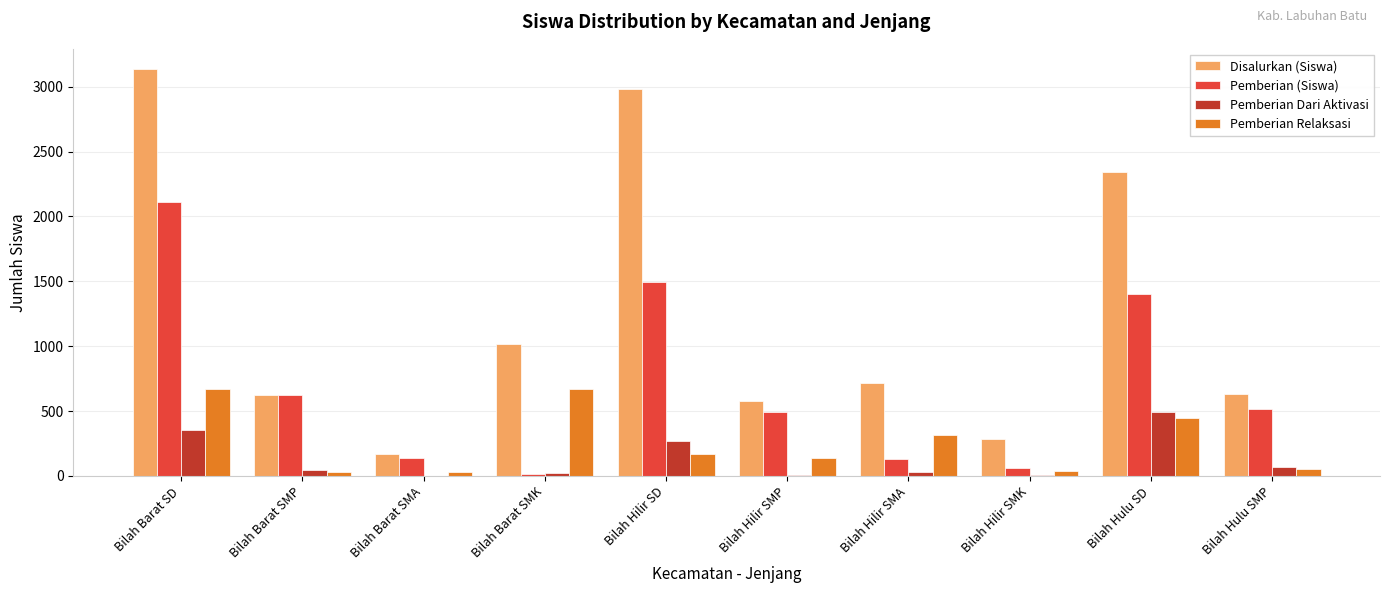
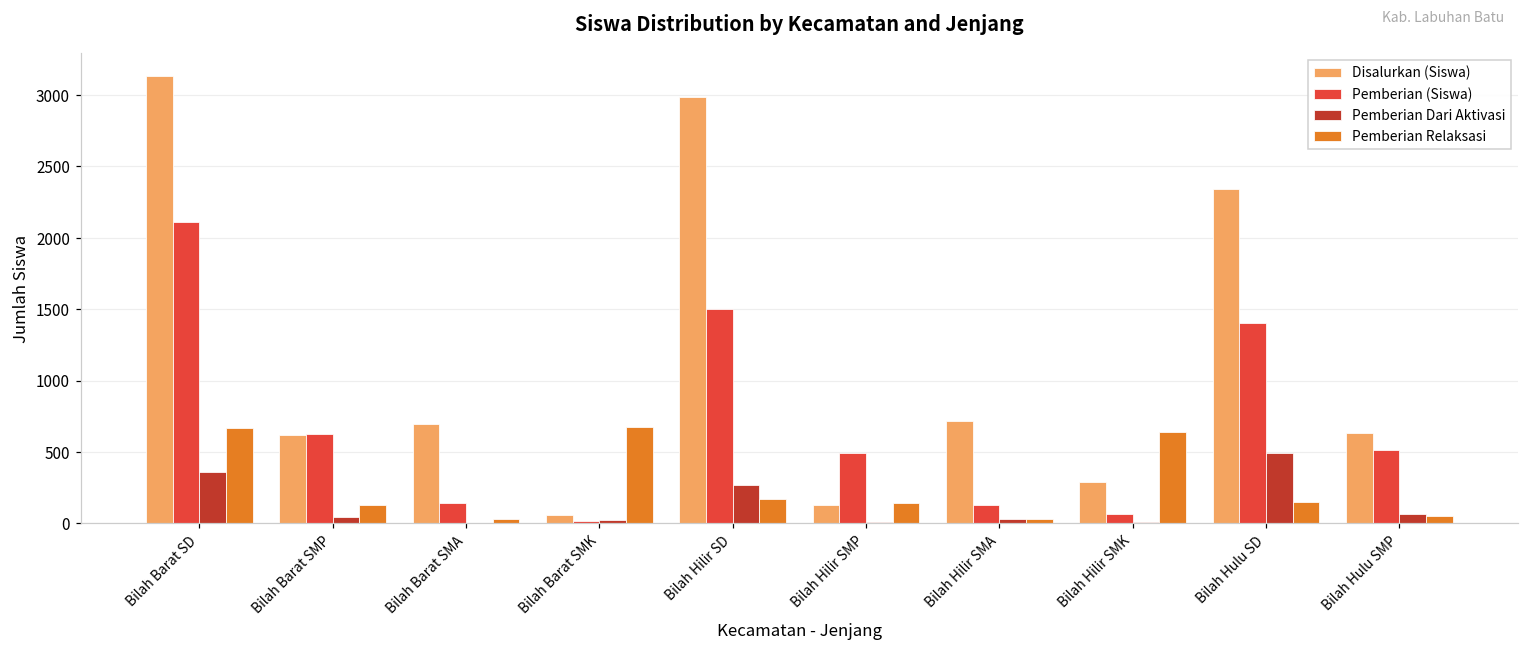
Pemberian Relaksasi, Bilah Barat SMP: 30 -> 130
Disalurkan (Siswa), Bilah Barat SMA: 170 -> 700
Disalurkan (Siswa), Bilah Barat SMK: 1020 -> 60
Disalurkan (Siswa), Bilah Hilir SMP: 580 -> 130
Pemberian Relaksasi, Bilah Hilir SMA: 320 -> 30
Pemberian Relaksasi, Bilah Hilir SMK: 40 -> 640
Pemberian Relaksasi, Bilah Hulu SD: 450 -> 150
